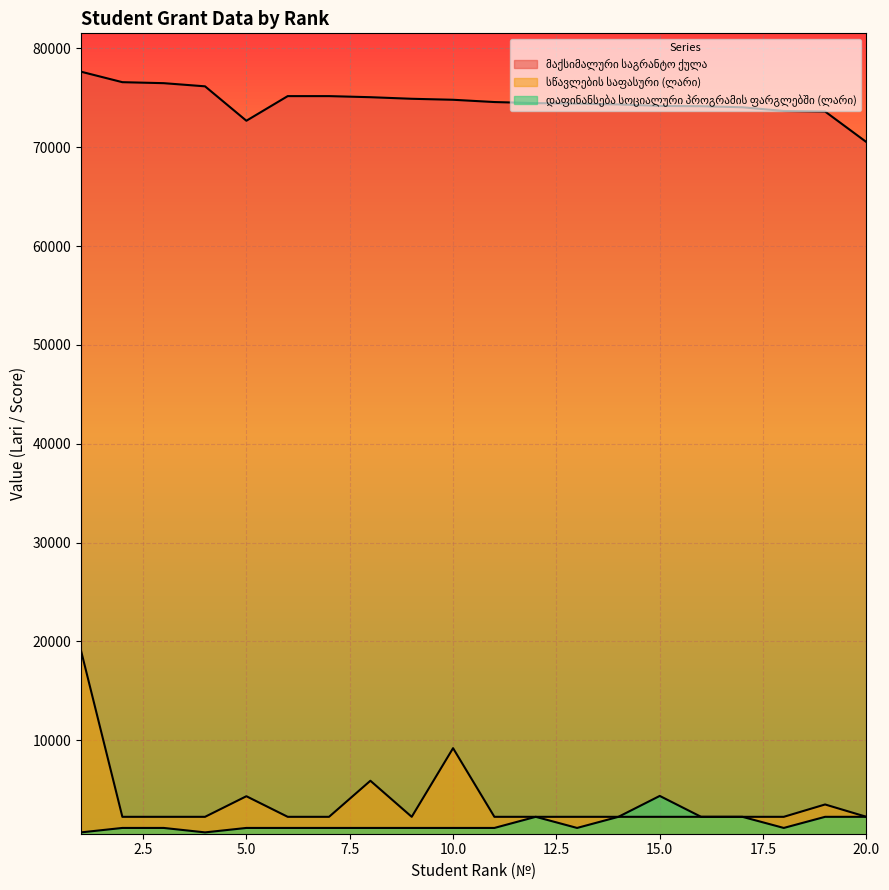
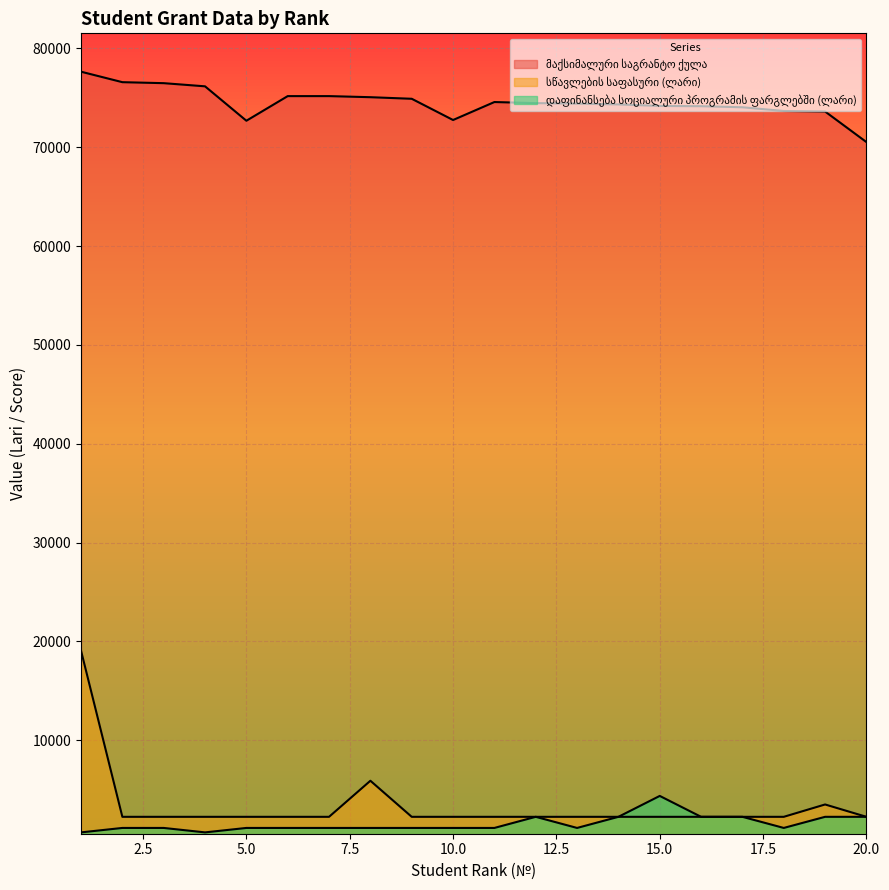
სწავლების საფასური (ლარი), 5.0: 4000 -> 2000
მაქსიმალური საგრანტო ქულა, 10.0: 75000 -> 73000
სწავლების საფასური (ლარი), 10.0: 9000 -> 2000
